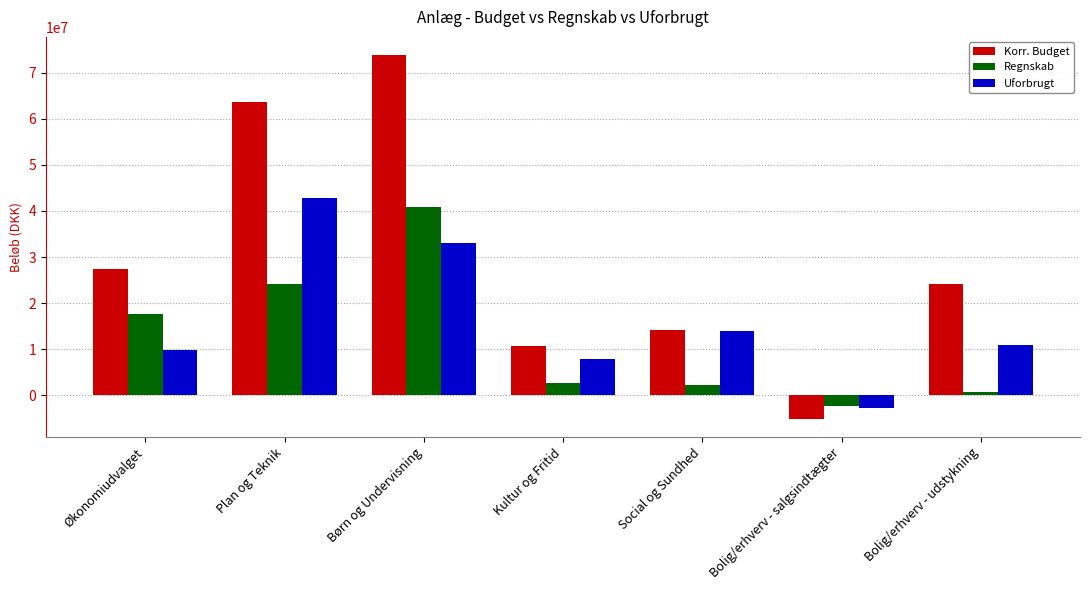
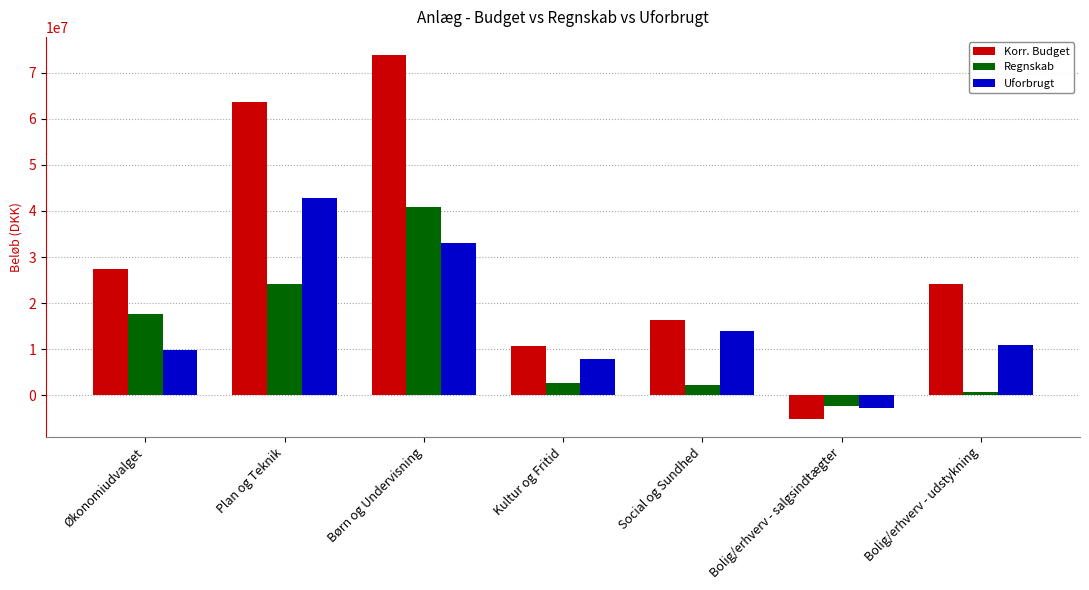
Korr. Budget, Social og Sundhed: 14000000 -> 16000000
